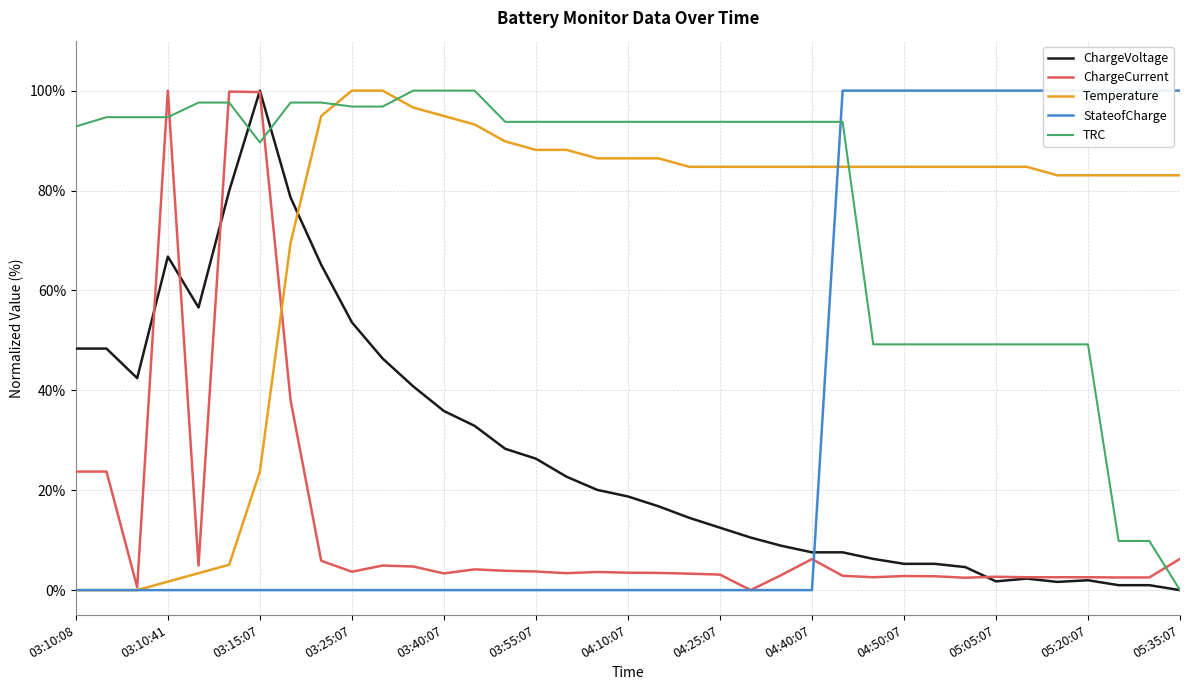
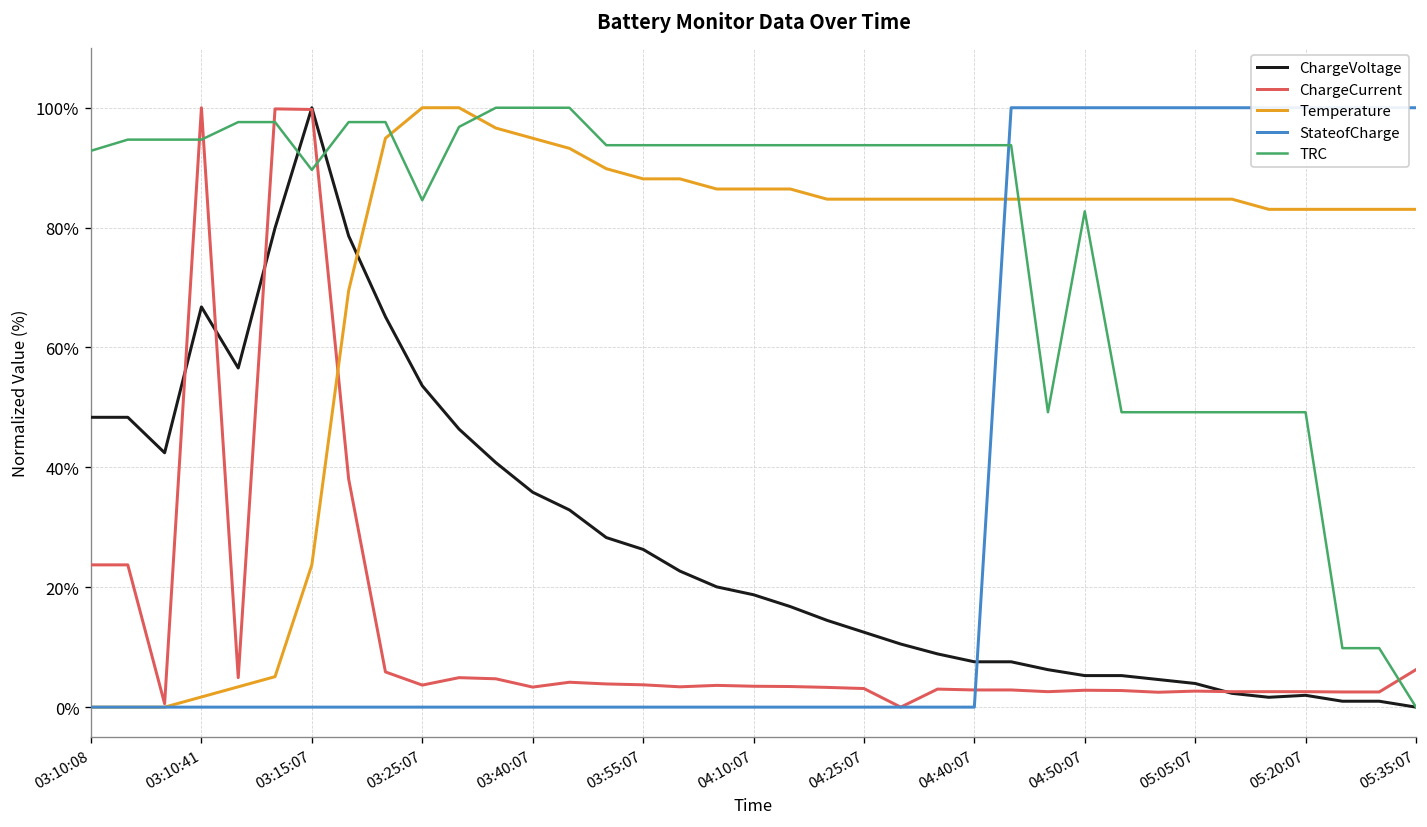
TRC, 03:25:07: 97% -> 85%
ChargeCurrent, 04:40:07: 6% -> 3%
TRC, 04:50:07: 49% -> 83%
ChargeVoltage, 05:05:07: 2% -> 4%
